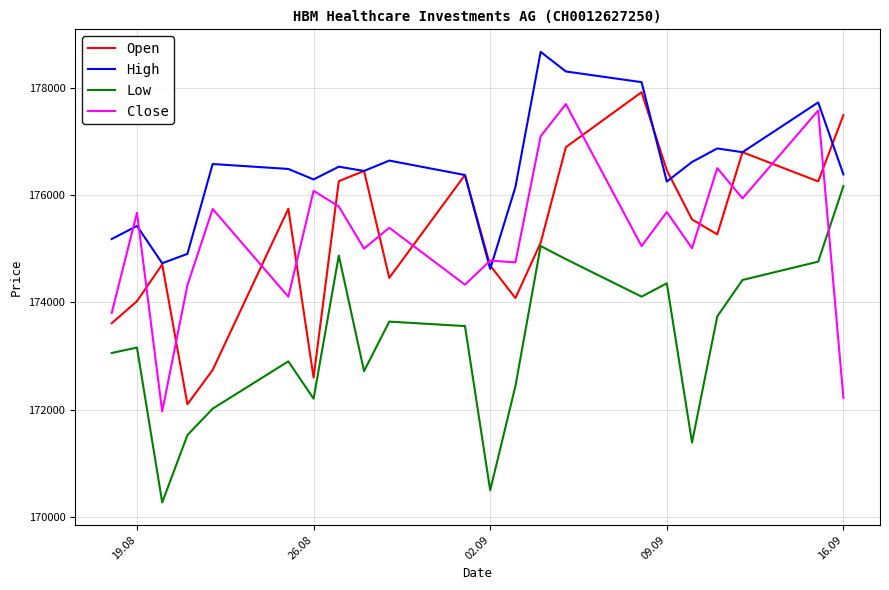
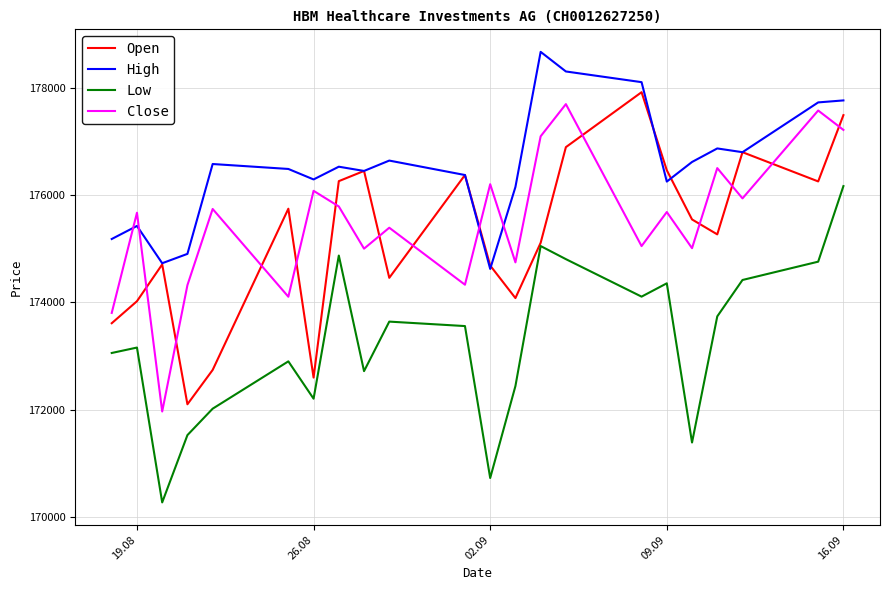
Low, 02.09: 170500 -> 170700
Close, 02.09: 174800 -> 176200
High, 16.09: 176400 -> 177800
Close, 16.09: 172200 -> 177200
